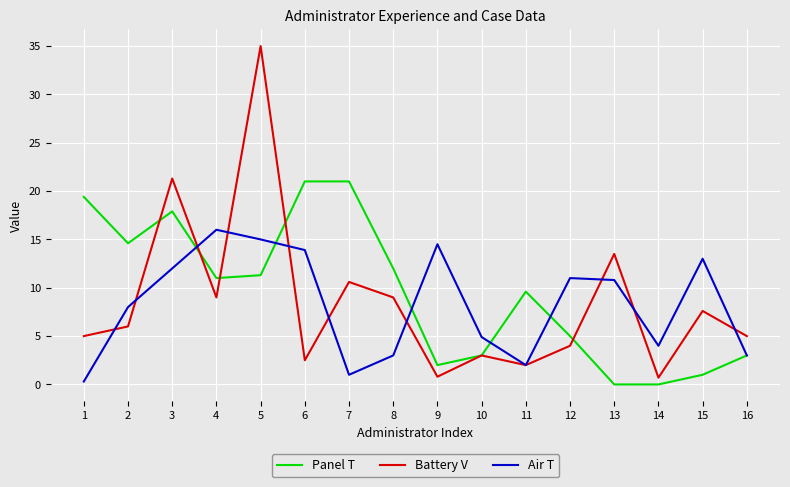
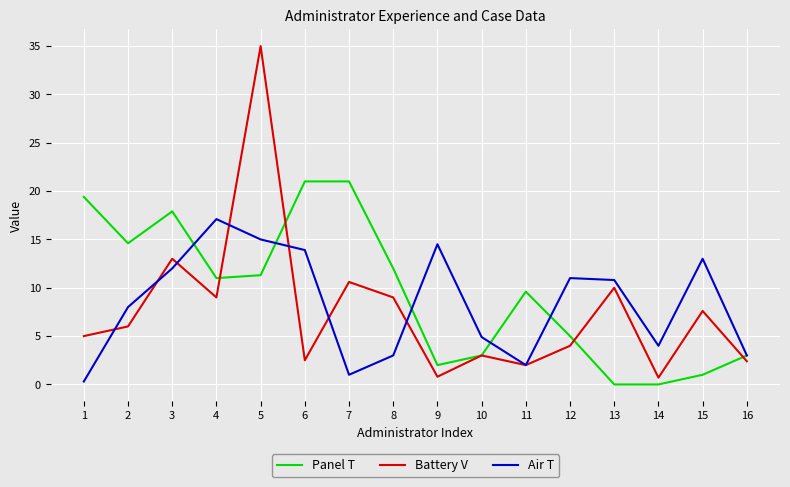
Battery V, 3: 21 -> 13
Air T, 4: 16 -> 17
Battery V, 13: 14 -> 10
Battery V, 16: 5 -> 2
